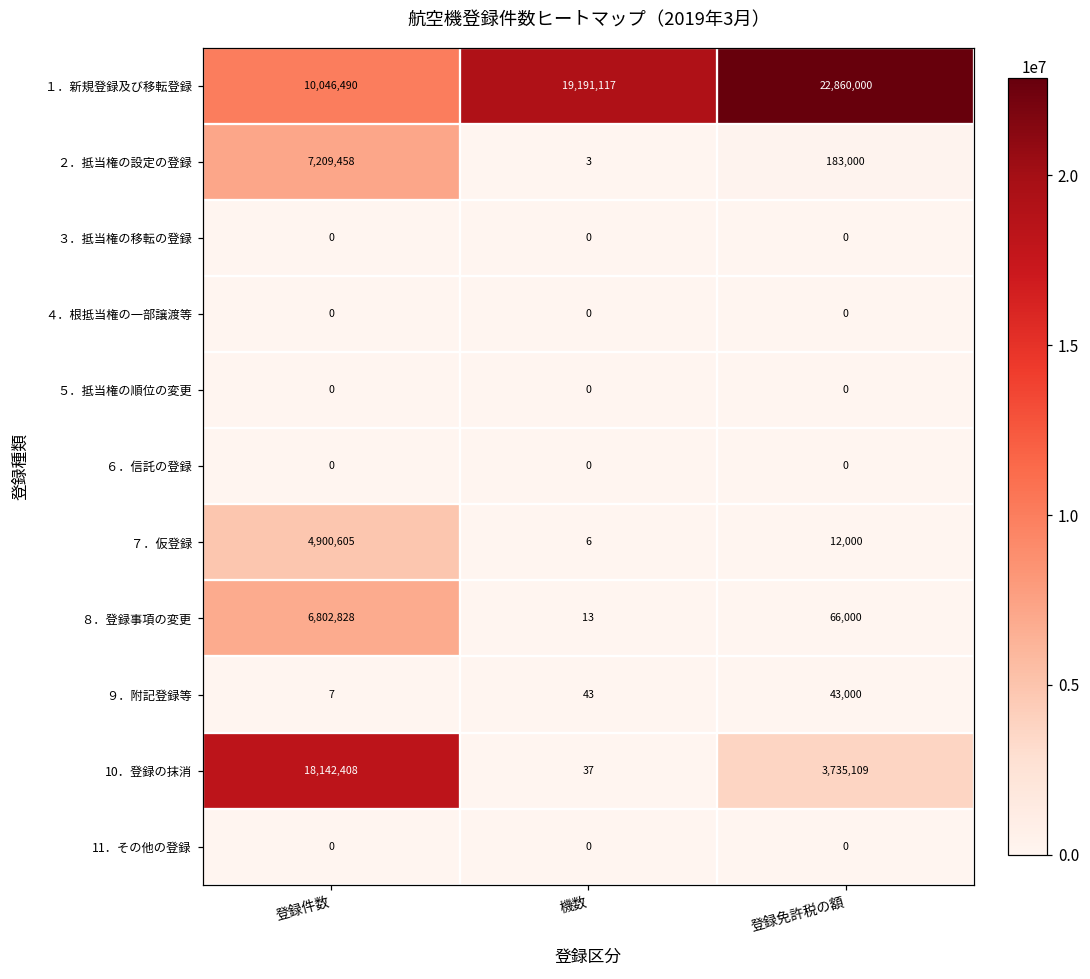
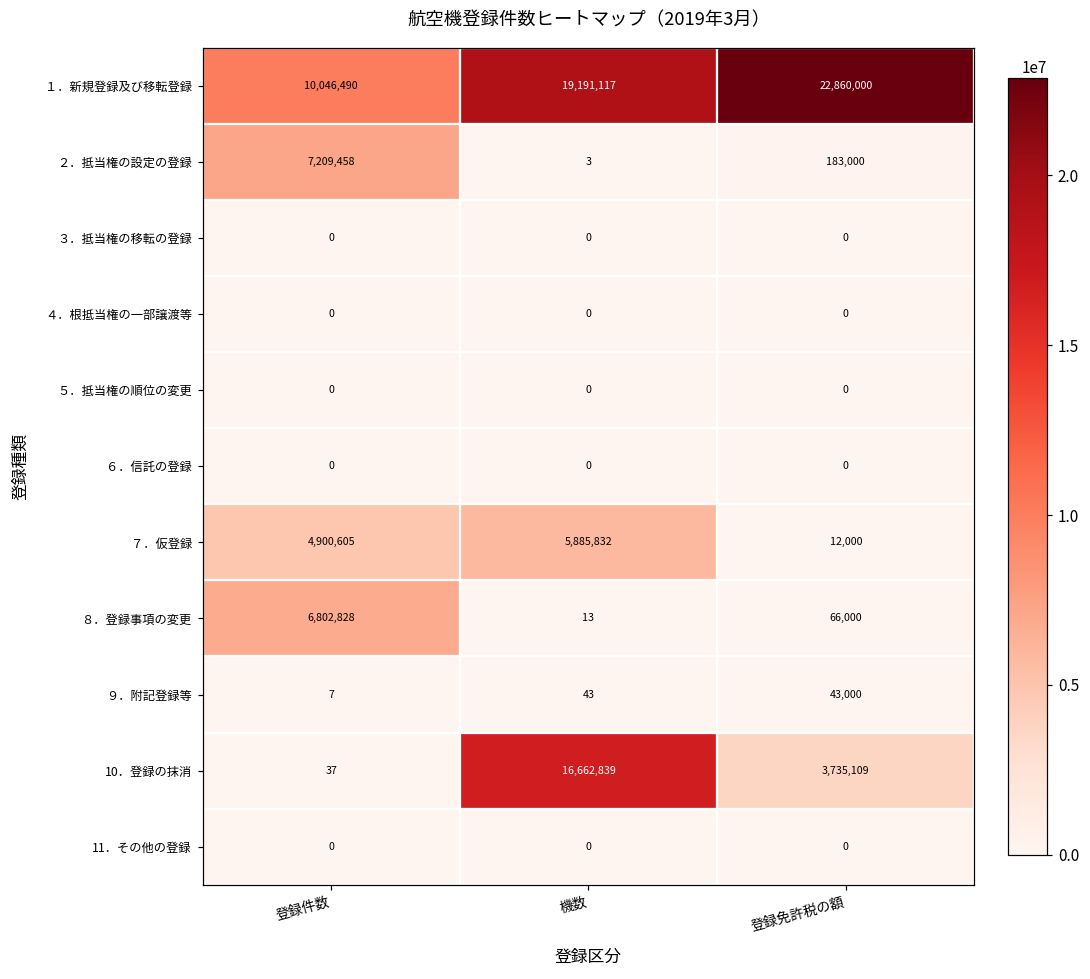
７．仮登録, 機数: 6 -> 5,885,832
10．登録の抹消, 登録件数: 18,142,408 -> 37
10．登録の抹消, 機数: 37 -> 16,662,839
